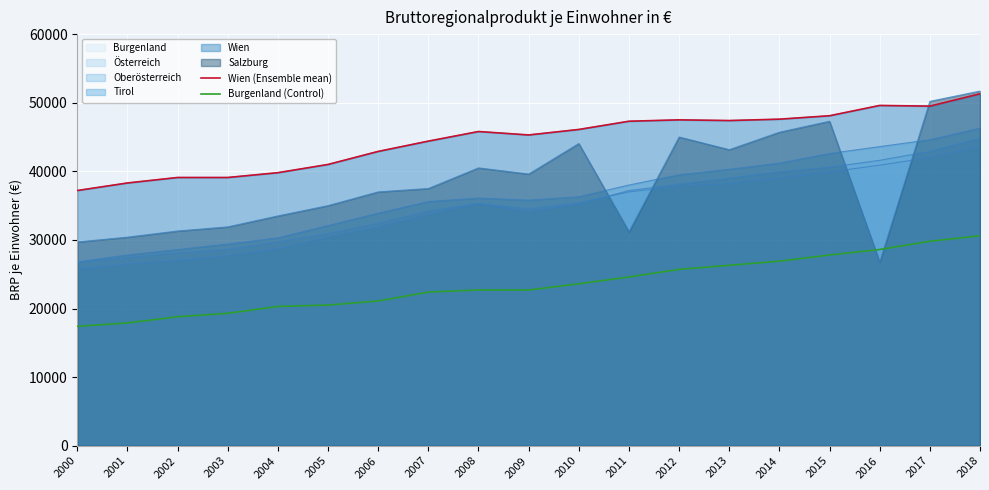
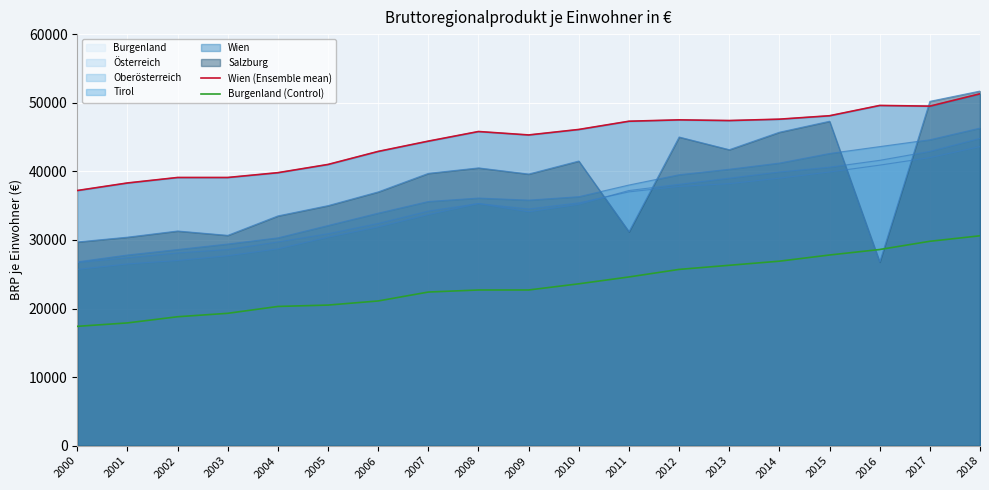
Salzburg, 2003: 32000 -> 31000
Salzburg, 2007: 37000 -> 40000
Salzburg, 2010: 44000 -> 42000
